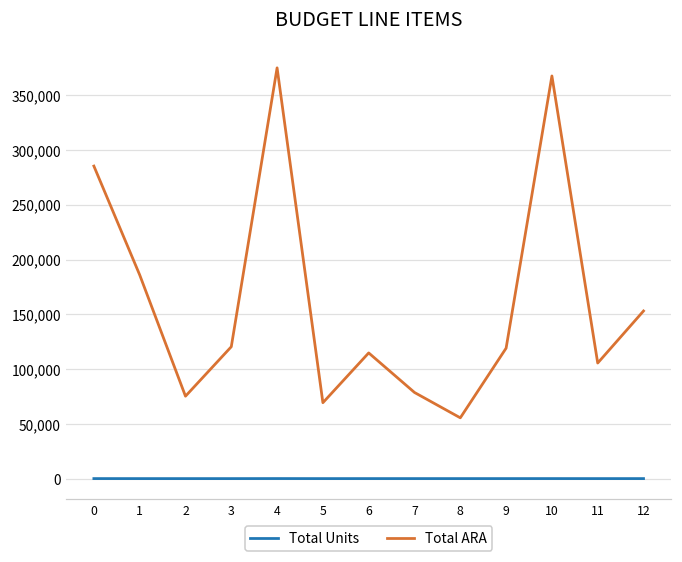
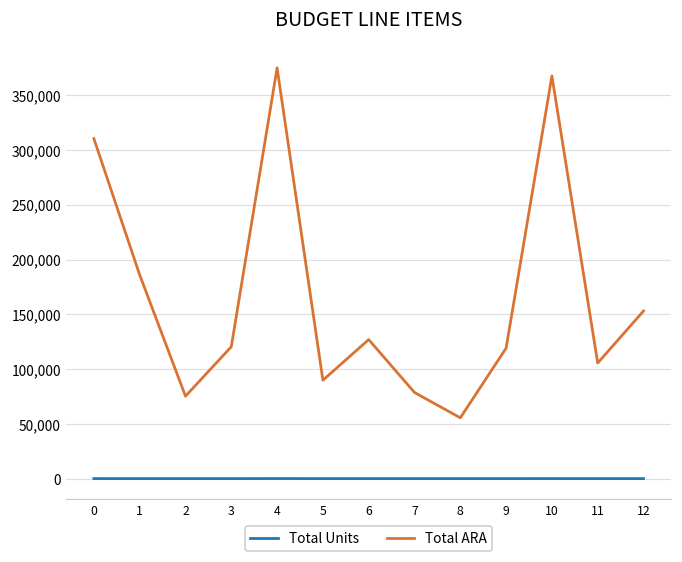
Total ARA, 0: 290,000 -> 310,000
Total ARA, 5: 70,000 -> 90,000
Total ARA, 6: 110,000 -> 130,000
